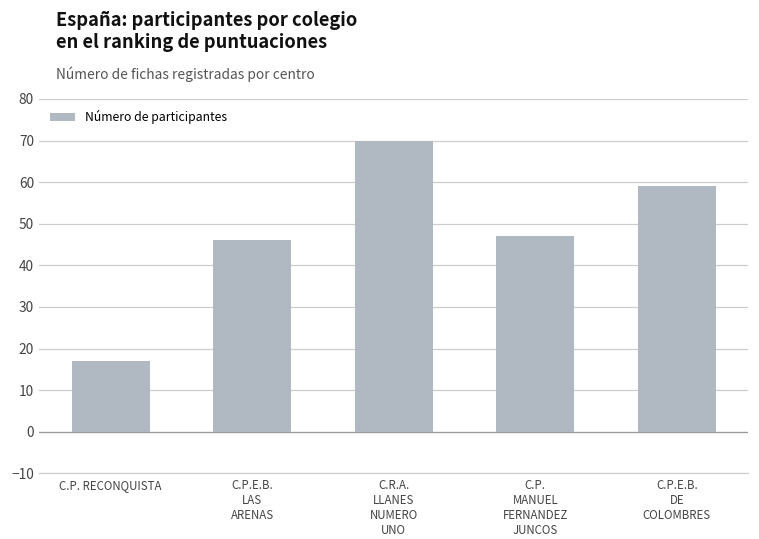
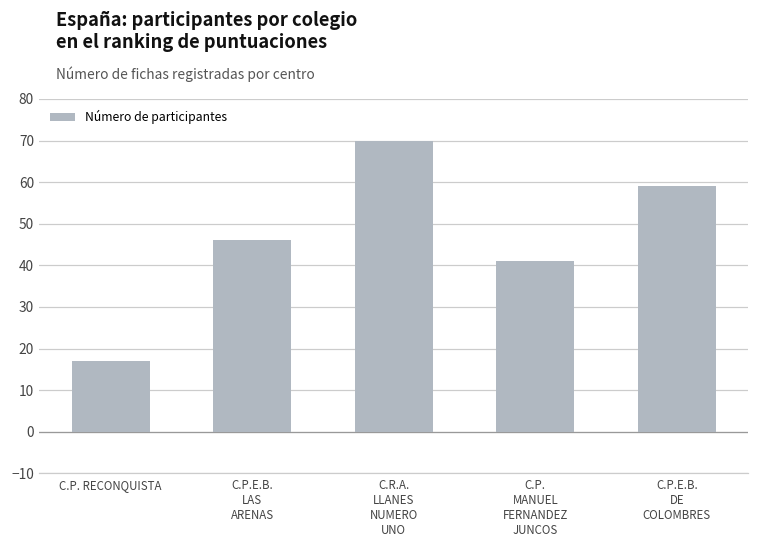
C.P. MANUEL FERNANDEZ JUNCOS: 47 -> 41
